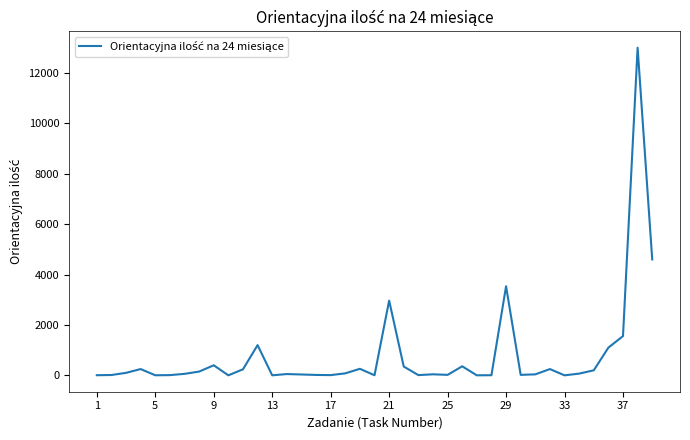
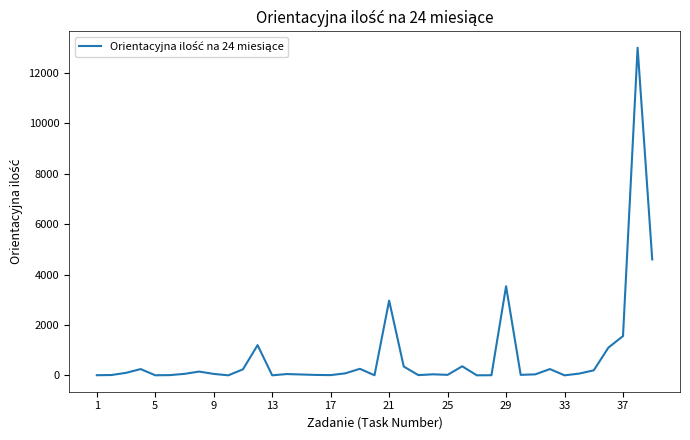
9: 400 -> 100
